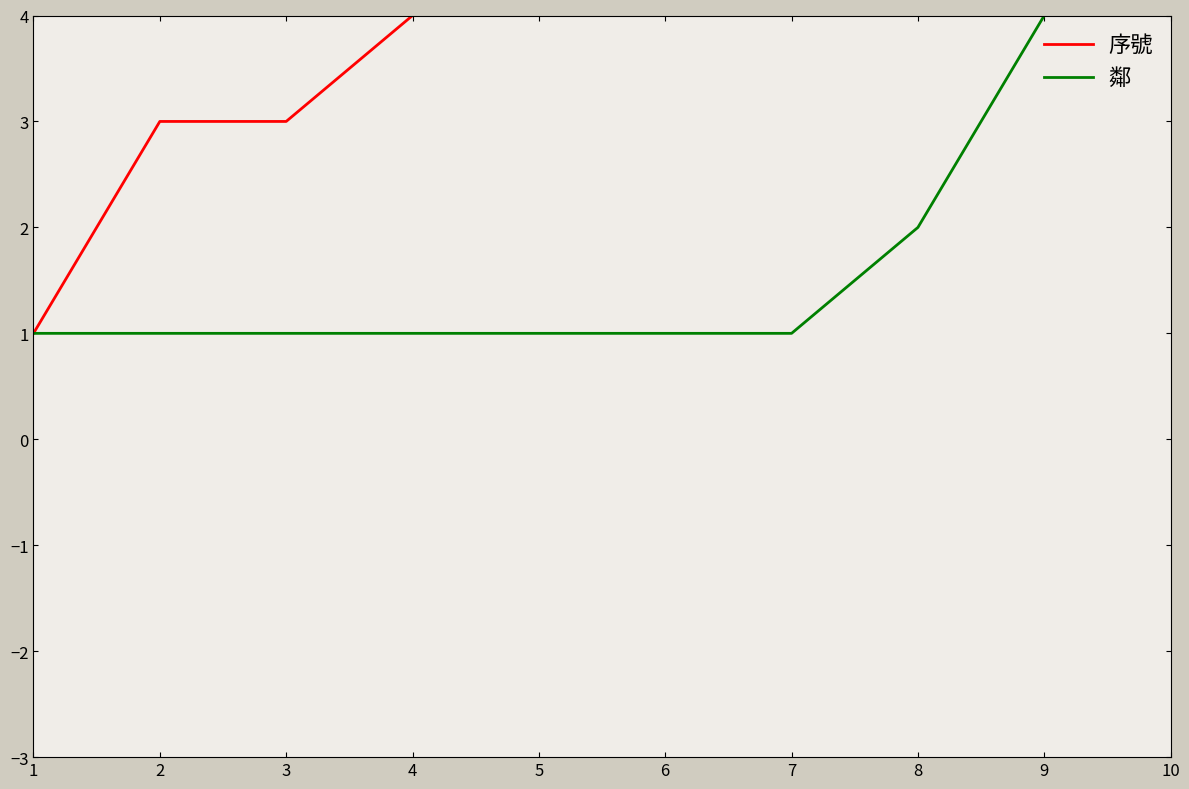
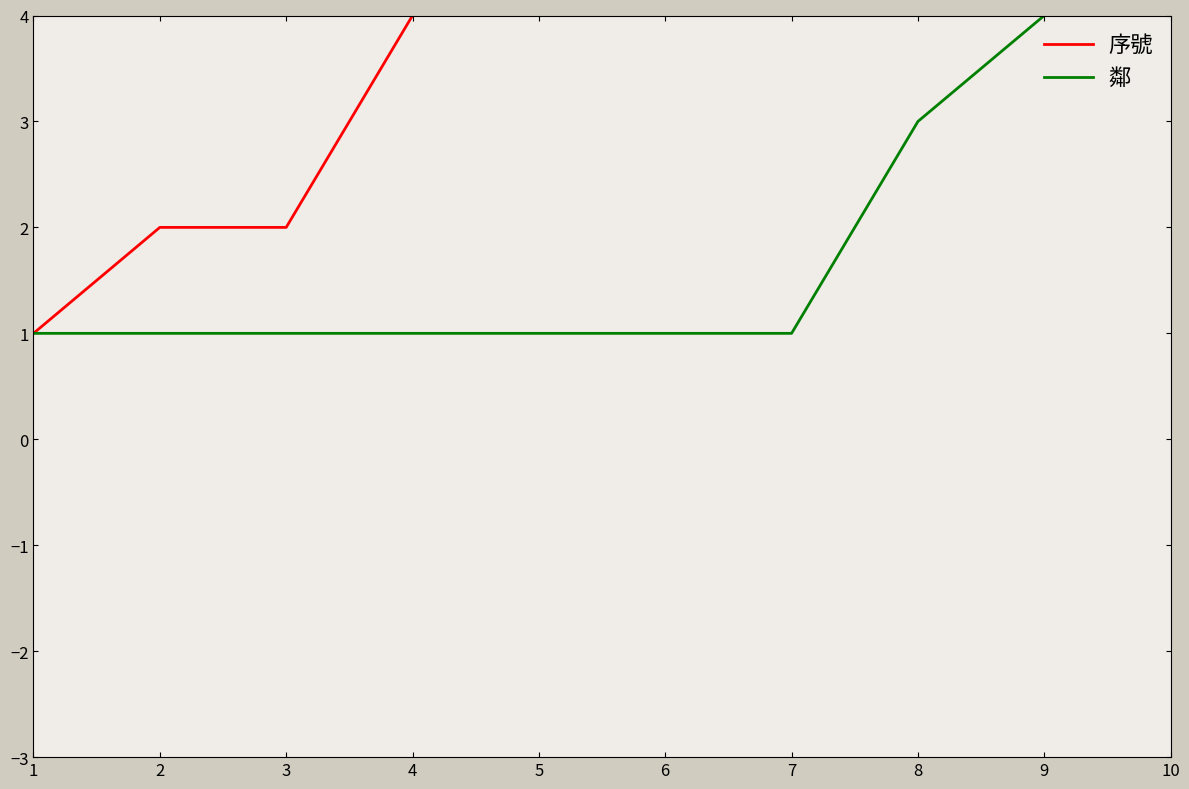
序號, 2: 3 -> 2
序號, 3: 3 -> 2
鄰, 8: 2 -> 3
